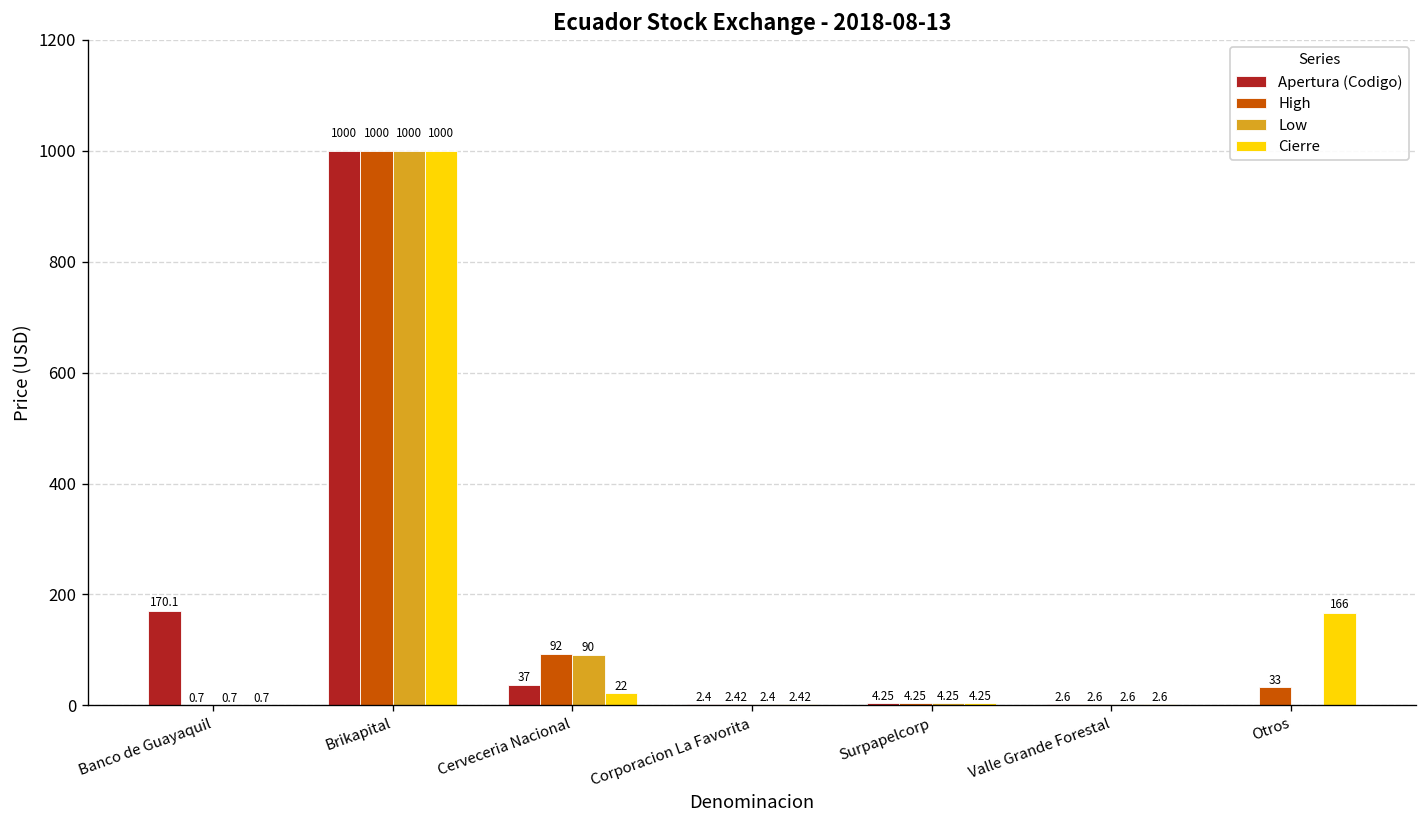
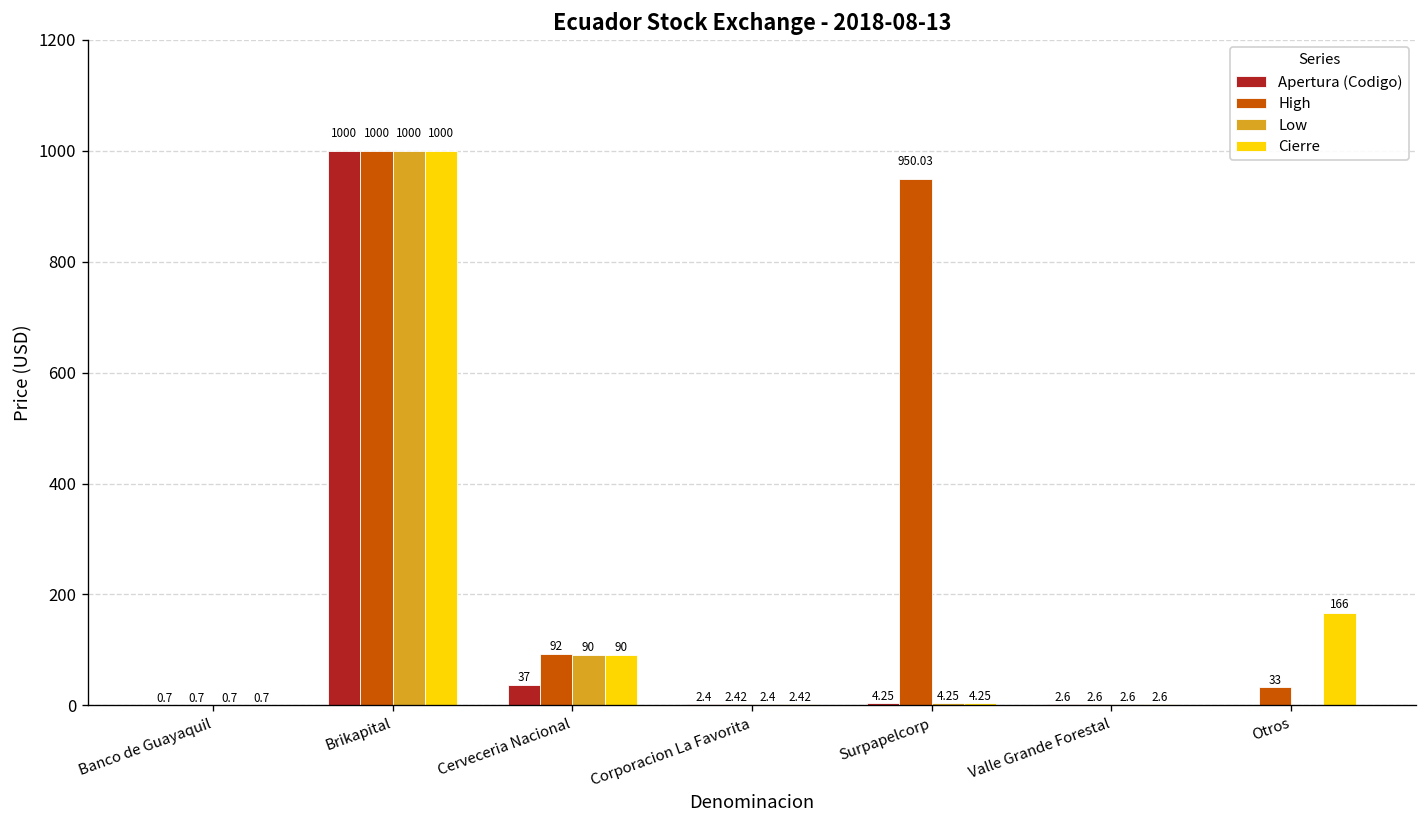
Apertura (Codigo), Banco de Guayaquil: 170.1 -> 0.7
Cierre, Cerveceria Nacional: 22 -> 90
High, Surpapelcorp: 4.25 -> 950.03
